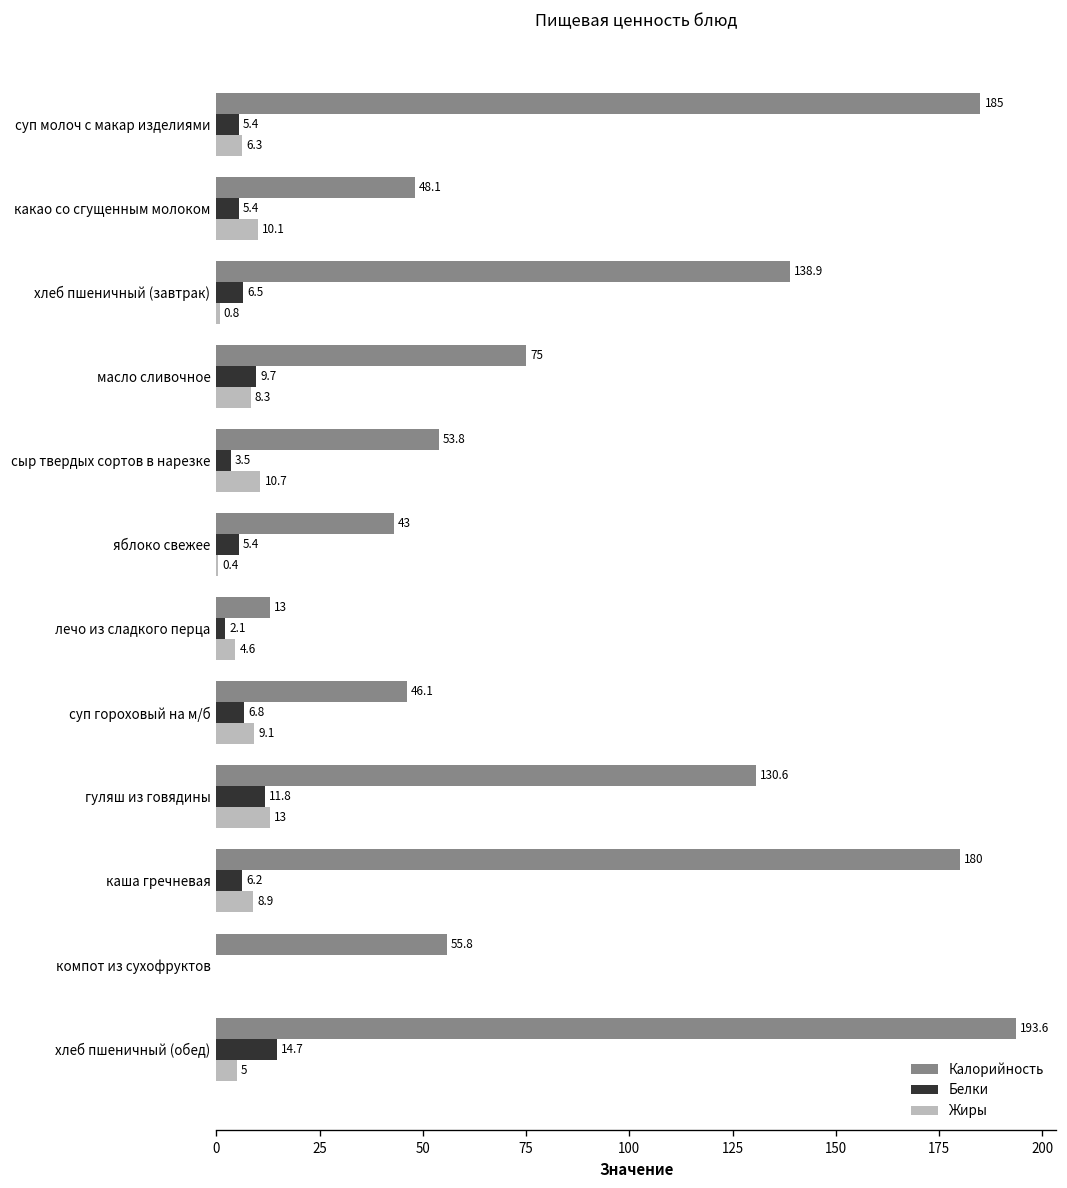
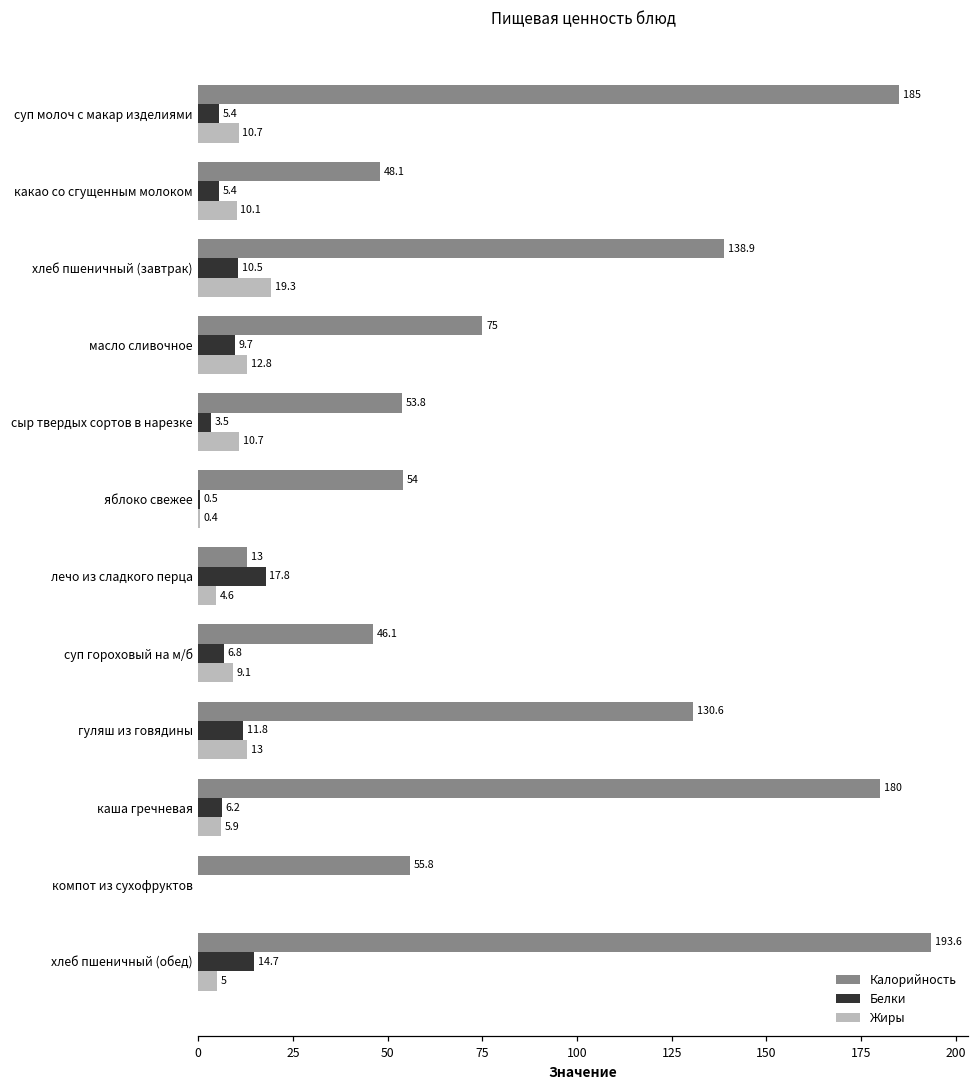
Жиры, суп молоч с макар изделиями: 6.3 -> 10.7
Белки, хлеб пшеничный (завтрак): 6.5 -> 10.5
Жиры, хлеб пшеничный (завтрак): 0.8 -> 19.3
Жиры, масло сливочное: 8.3 -> 12.8
Калорийность, яблоко свежее: 43 -> 54
Белки, яблоко свежее: 5.4 -> 0.5
Белки, лечо из сладкого перца: 2.1 -> 17.8
Жиры, каша гречневая: 8.9 -> 5.9
